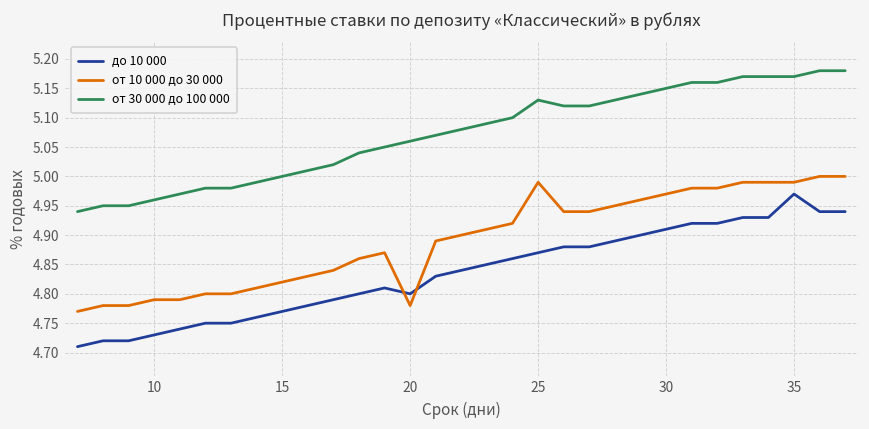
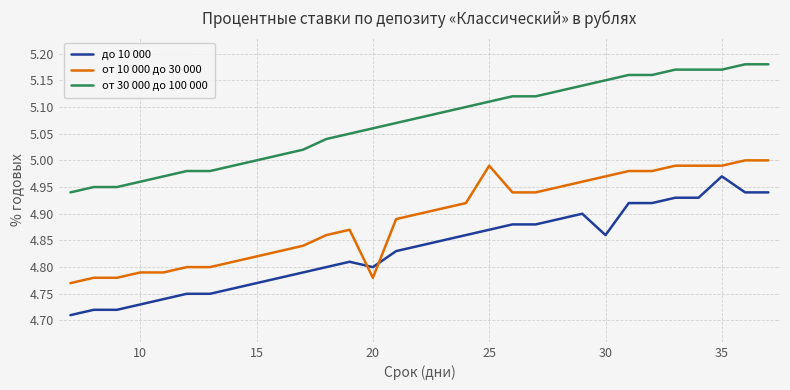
от 30 000 до 100 000, 25: 5.13 -> 5.11
до 10 000, 30: 4.91 -> 4.86
